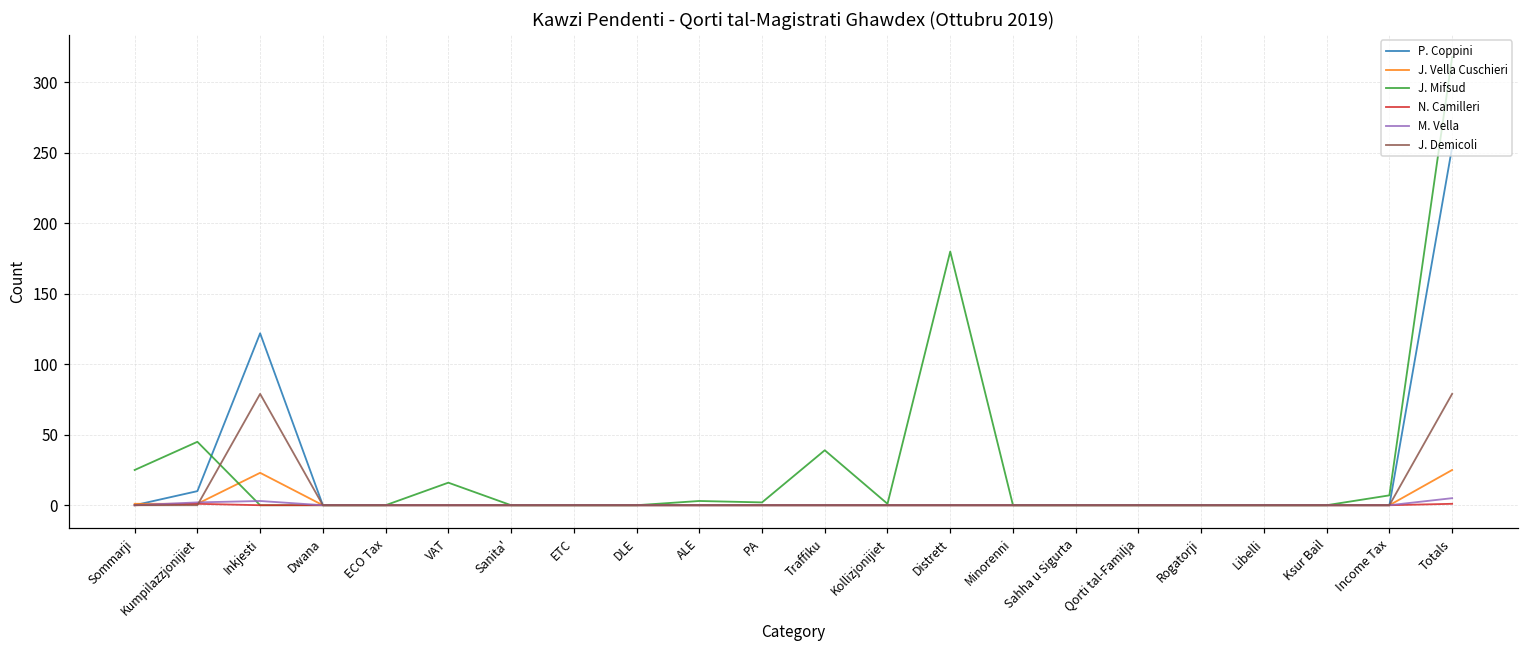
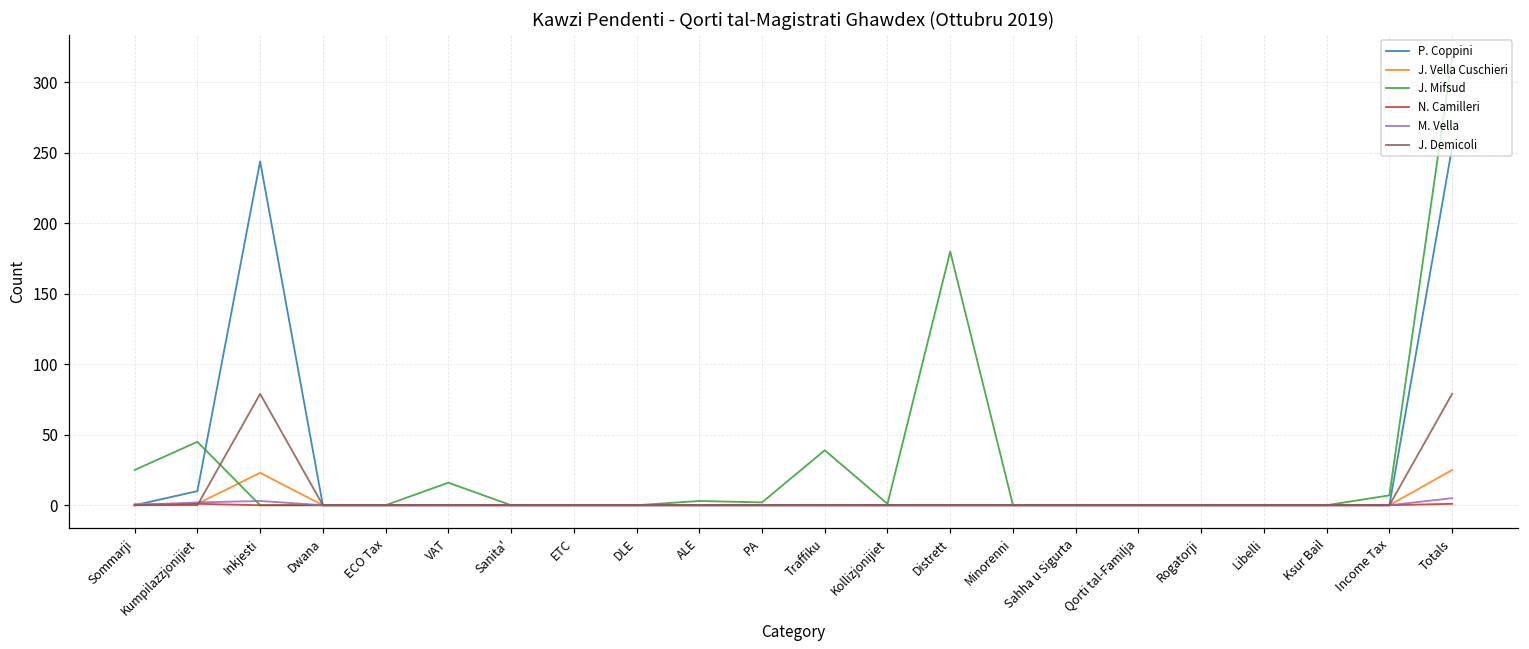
P. Coppini, Inkjesti: 122 -> 244
